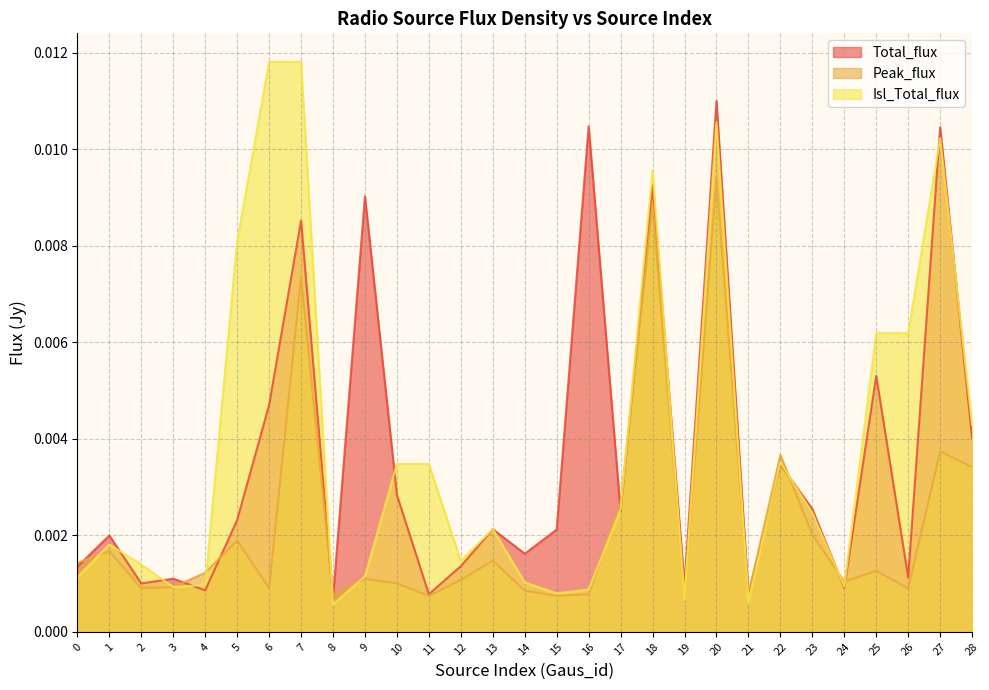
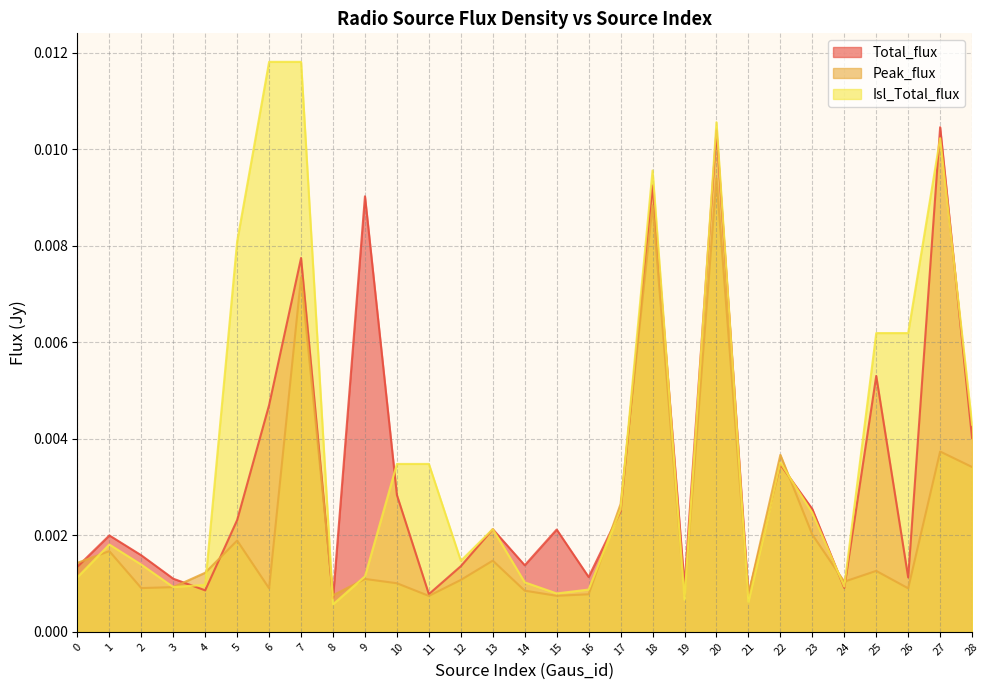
Total_flux, 2: 0.0010 -> 0.0016
Total_flux, 7: 0.0085 -> 0.0077
Total_flux, 14: 0.0016 -> 0.0014
Total_flux, 16: 0.0105 -> 0.0011
Total_flux, 20: 0.0110 -> 0.0104
